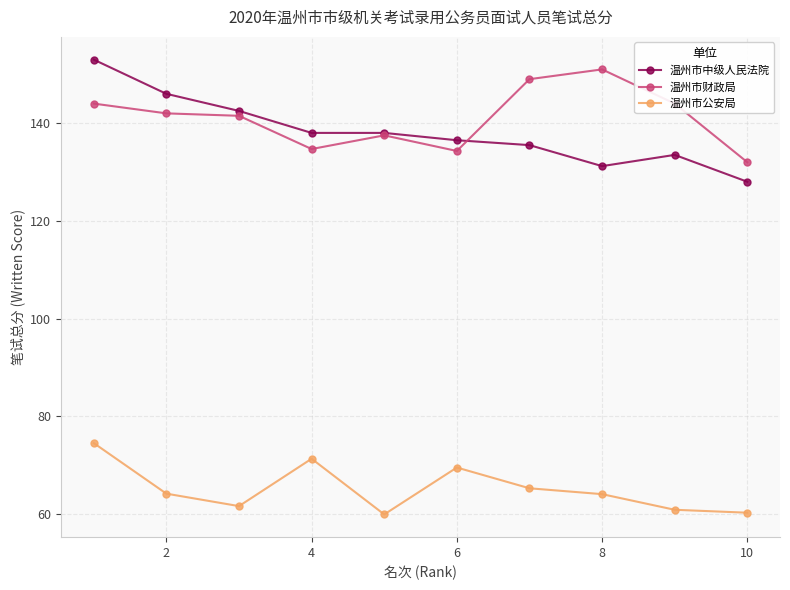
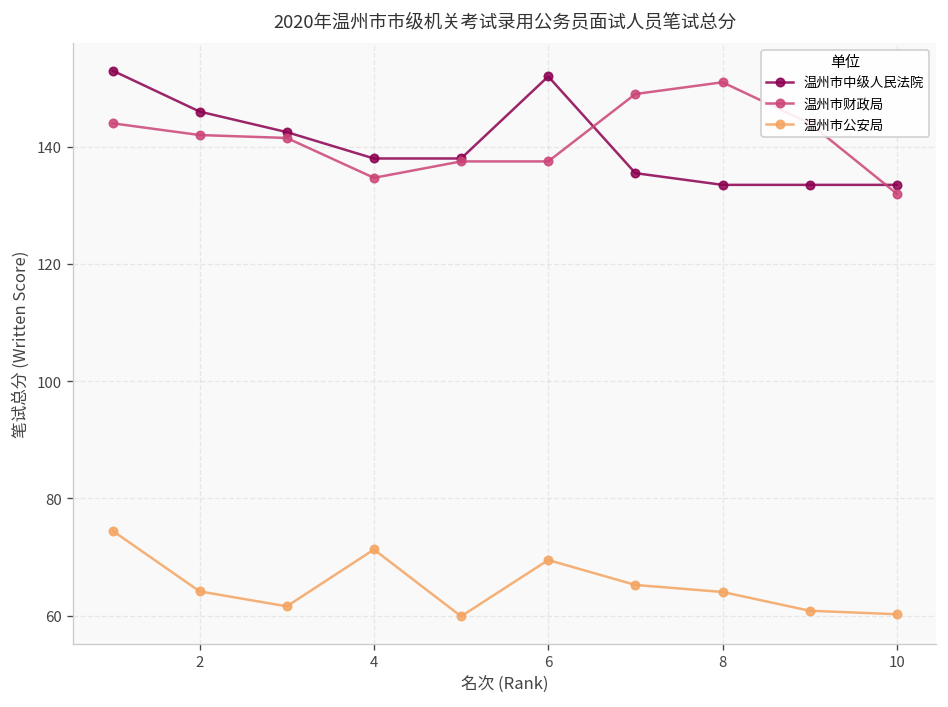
温州市中级人民法院, 6: 137 -> 152
温州市财政局, 6: 134 -> 138
温州市中级人民法院, 8: 131 -> 134
温州市中级人民法院, 10: 128 -> 134
